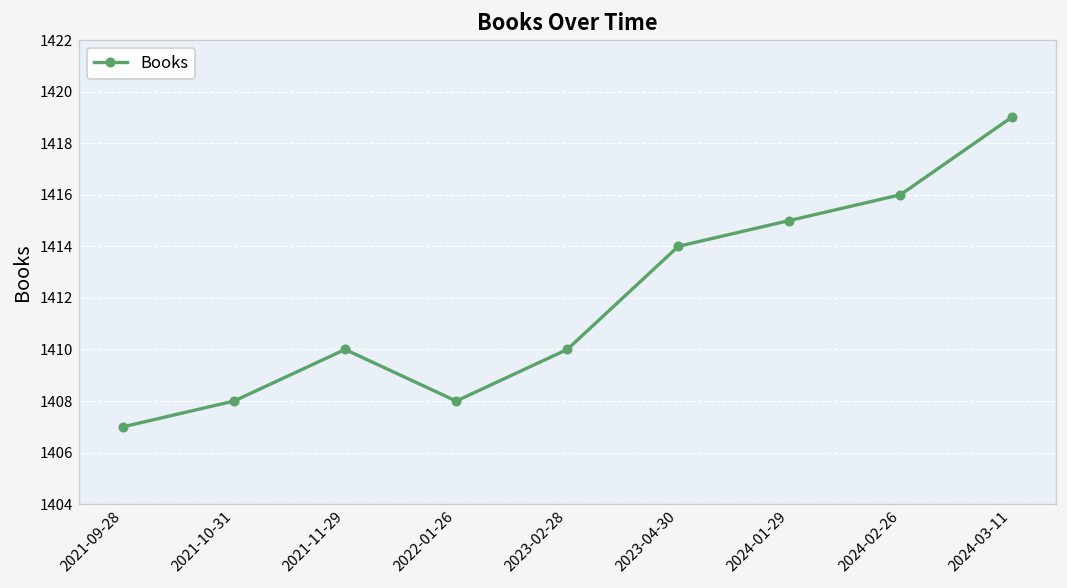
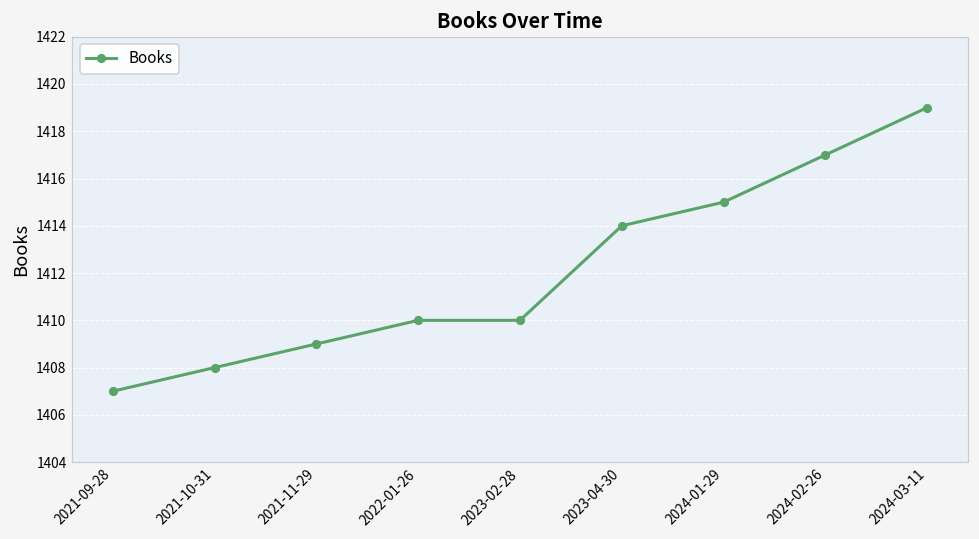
2021-11-29: 1410 -> 1409
2022-01-26: 1408 -> 1410
2024-02-26: 1416 -> 1417
